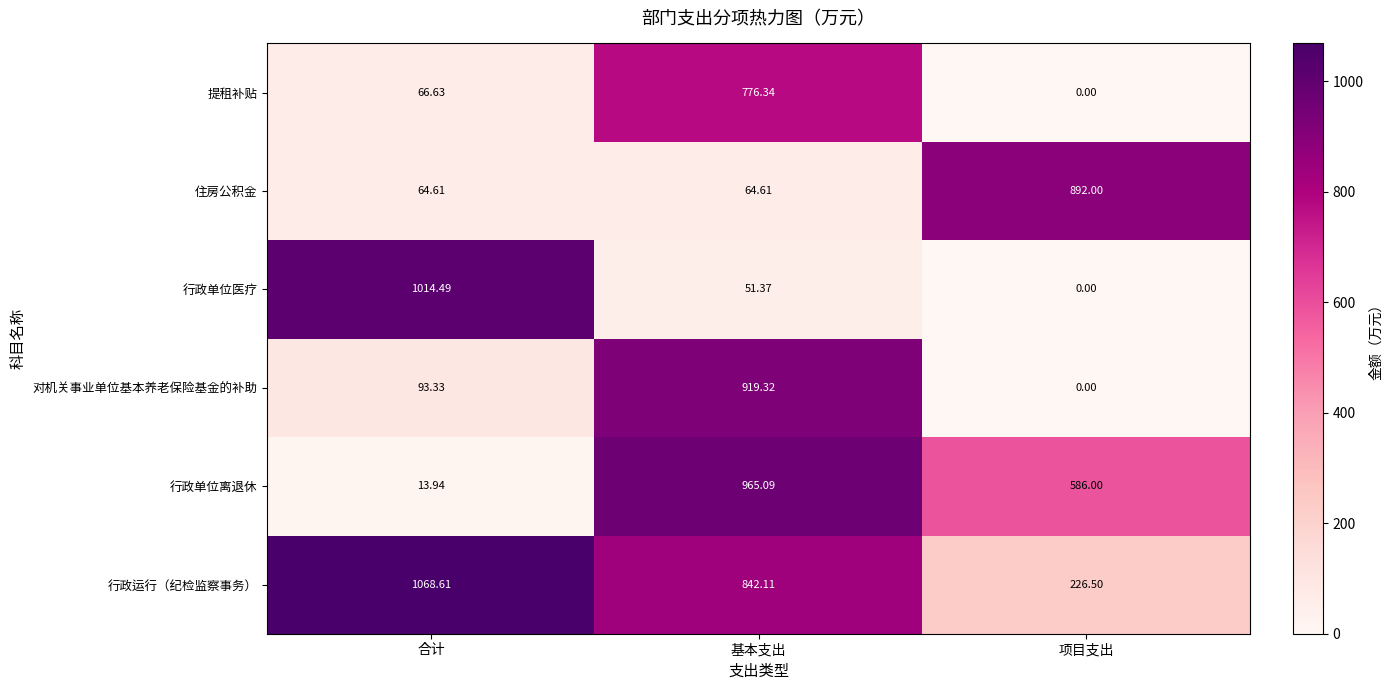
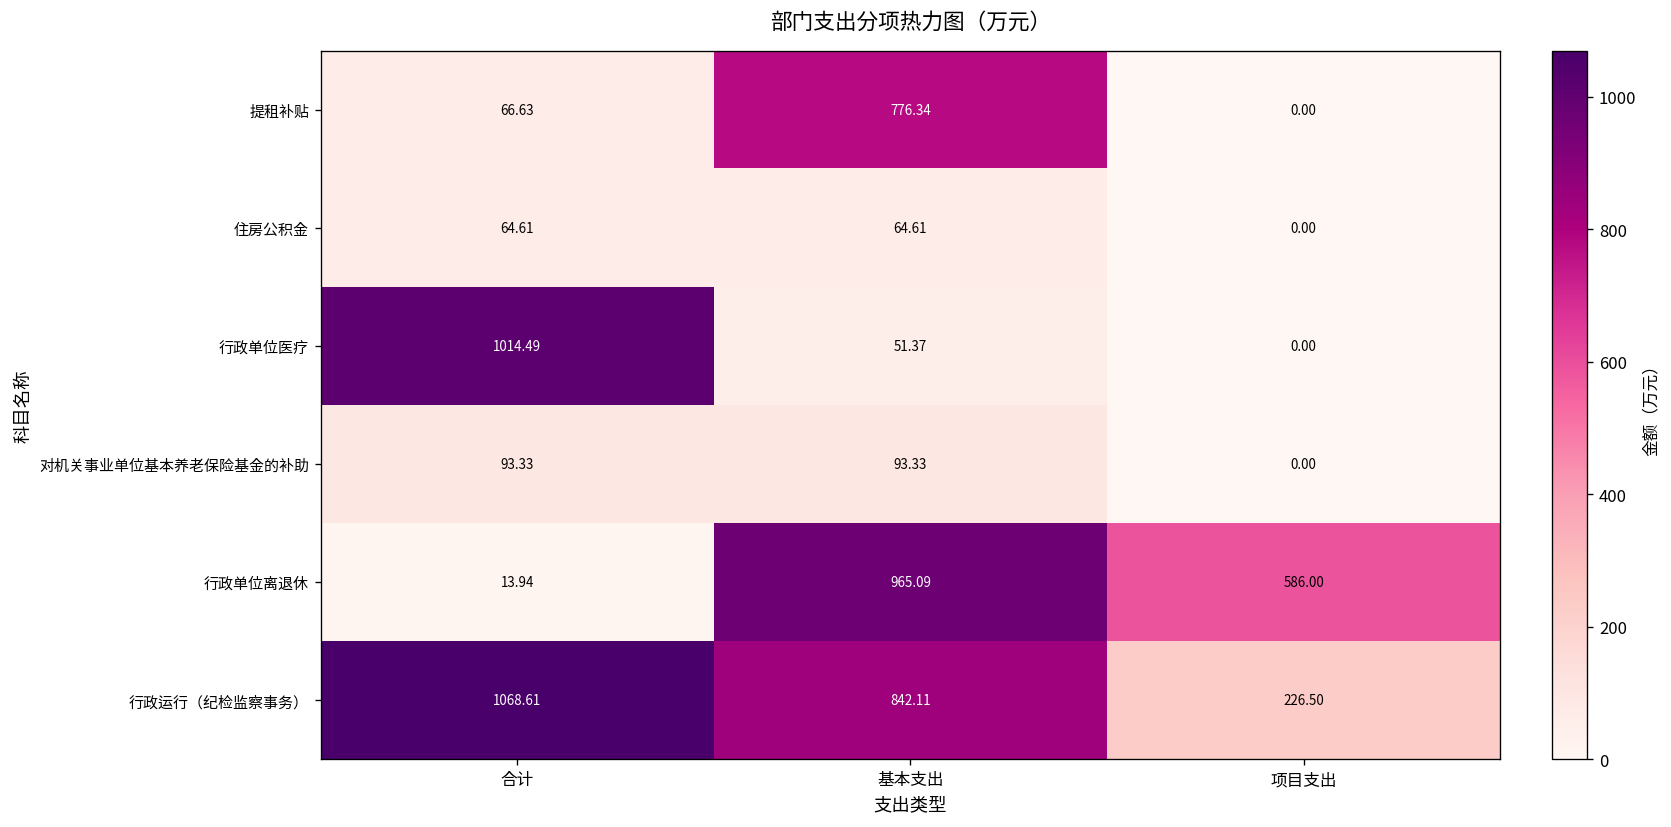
住房公积金, 项目支出: 892.00 -> 0.00
对机关事业单位基本养老保险基金的补助, 基本支出: 919.32 -> 93.33
